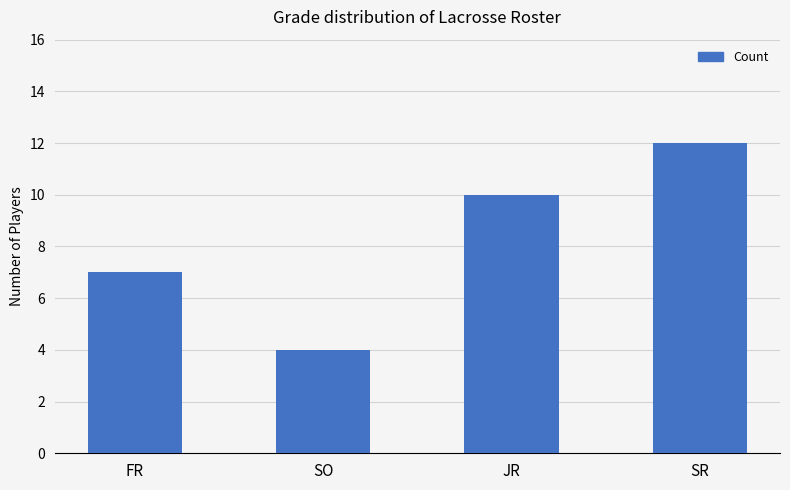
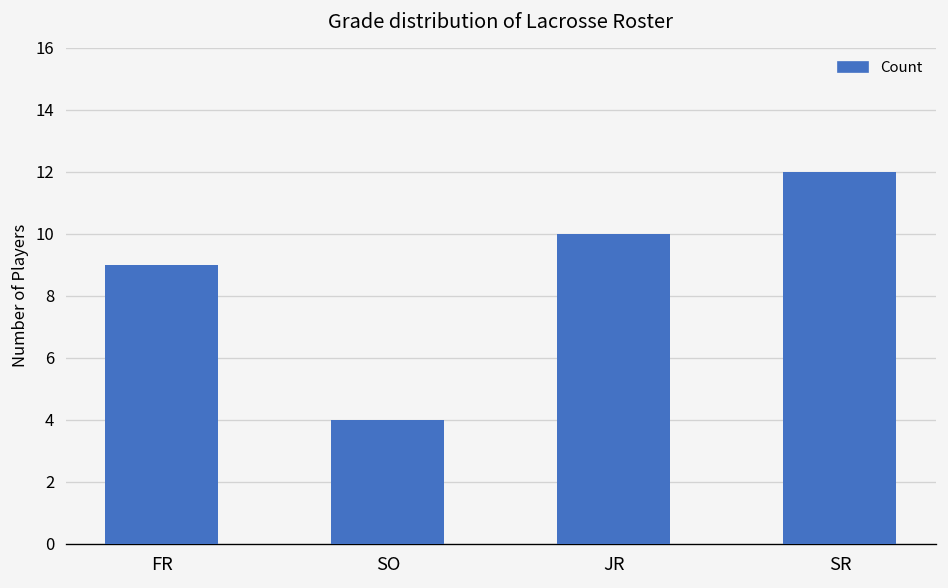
FR: 7 -> 9
